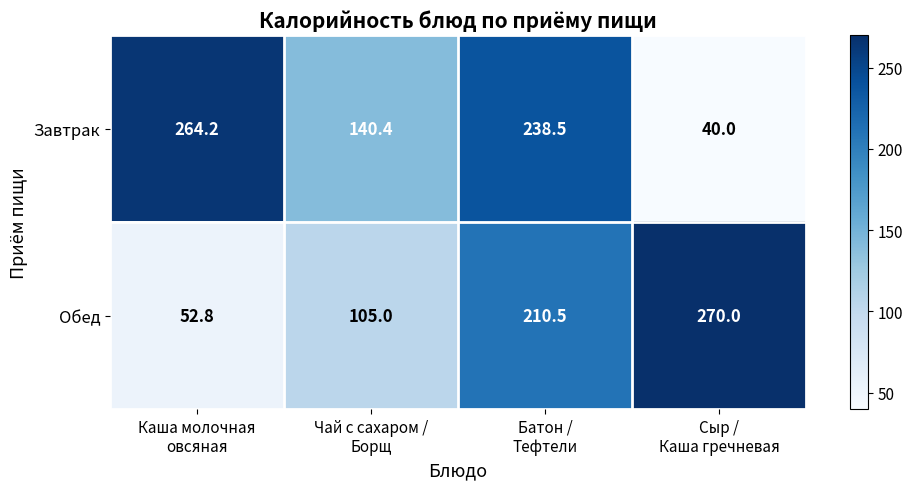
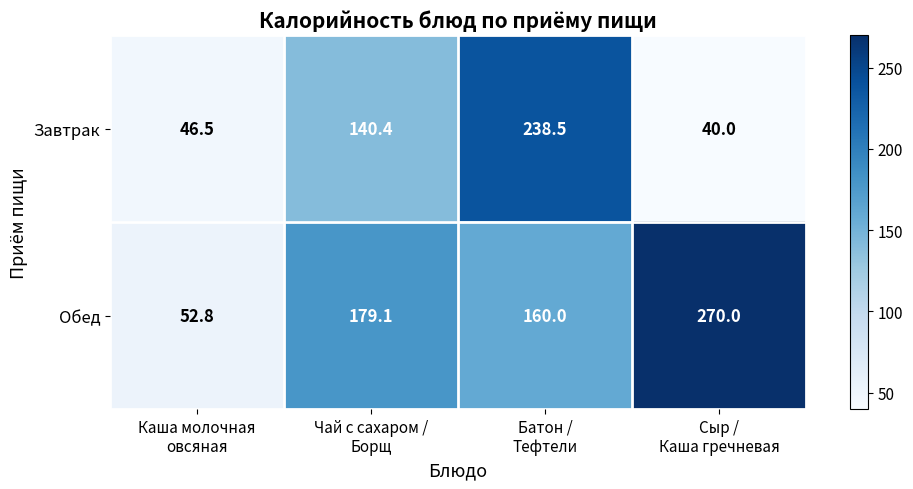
Завтрак, Каша молочная овсяная: 264.2 -> 46.5
Обед, Чай с сахаром / Борщ: 105.0 -> 179.1
Обед, Батон / Тефтели: 210.5 -> 160.0
